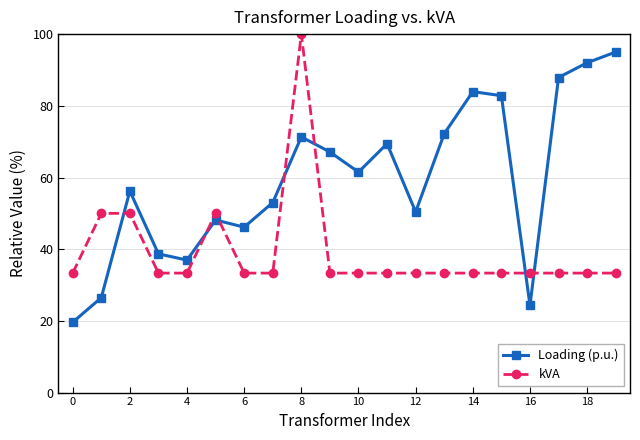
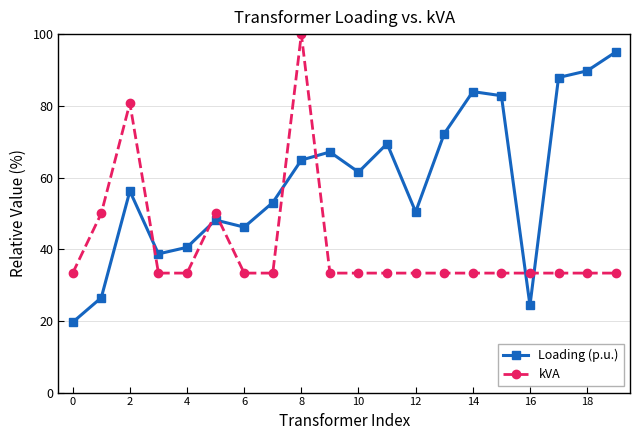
kVA, 2: 50 -> 81
Loading (p.u.), 4: 37 -> 41
Loading (p.u.), 8: 71 -> 65
Loading (p.u.), 18: 92 -> 90
